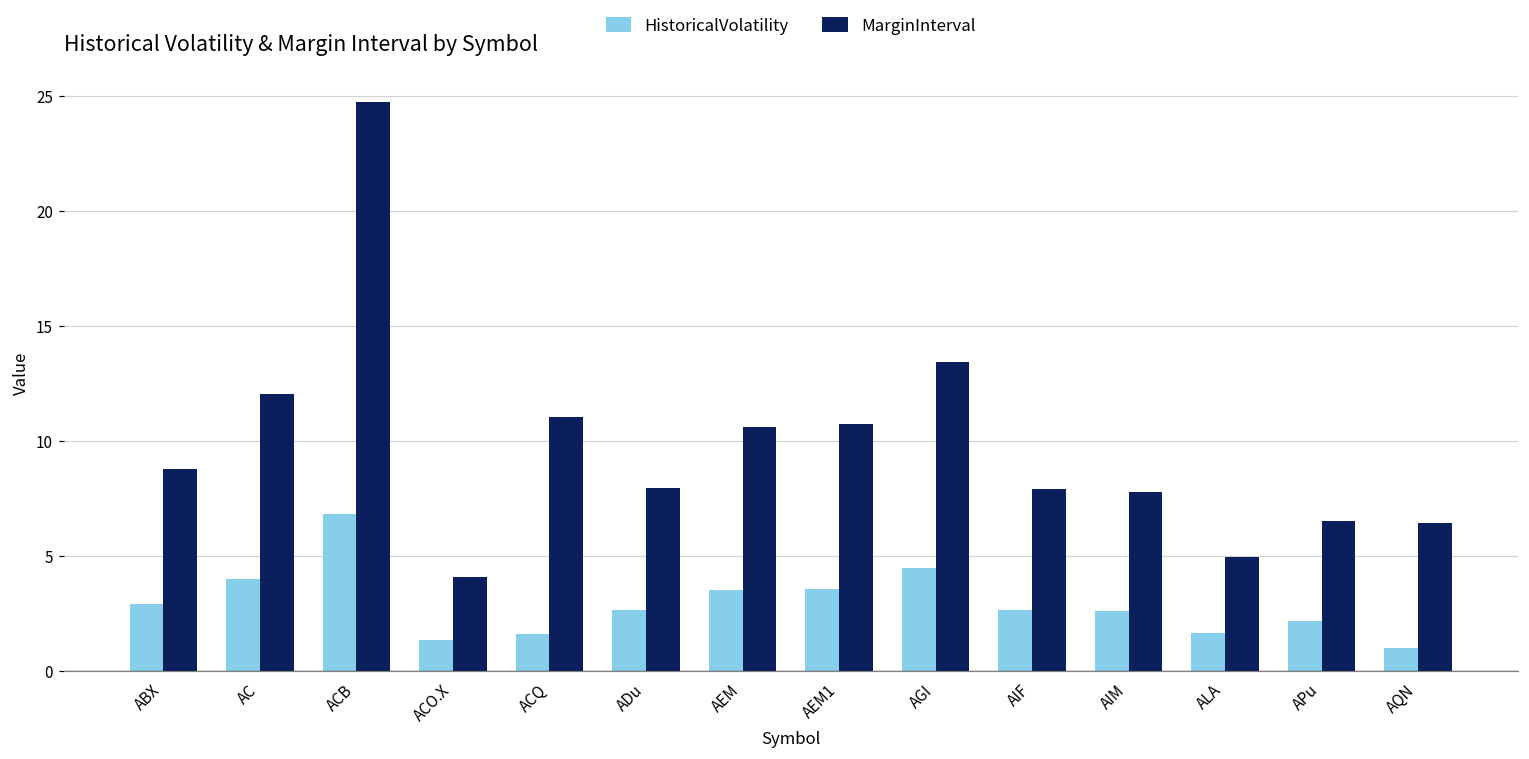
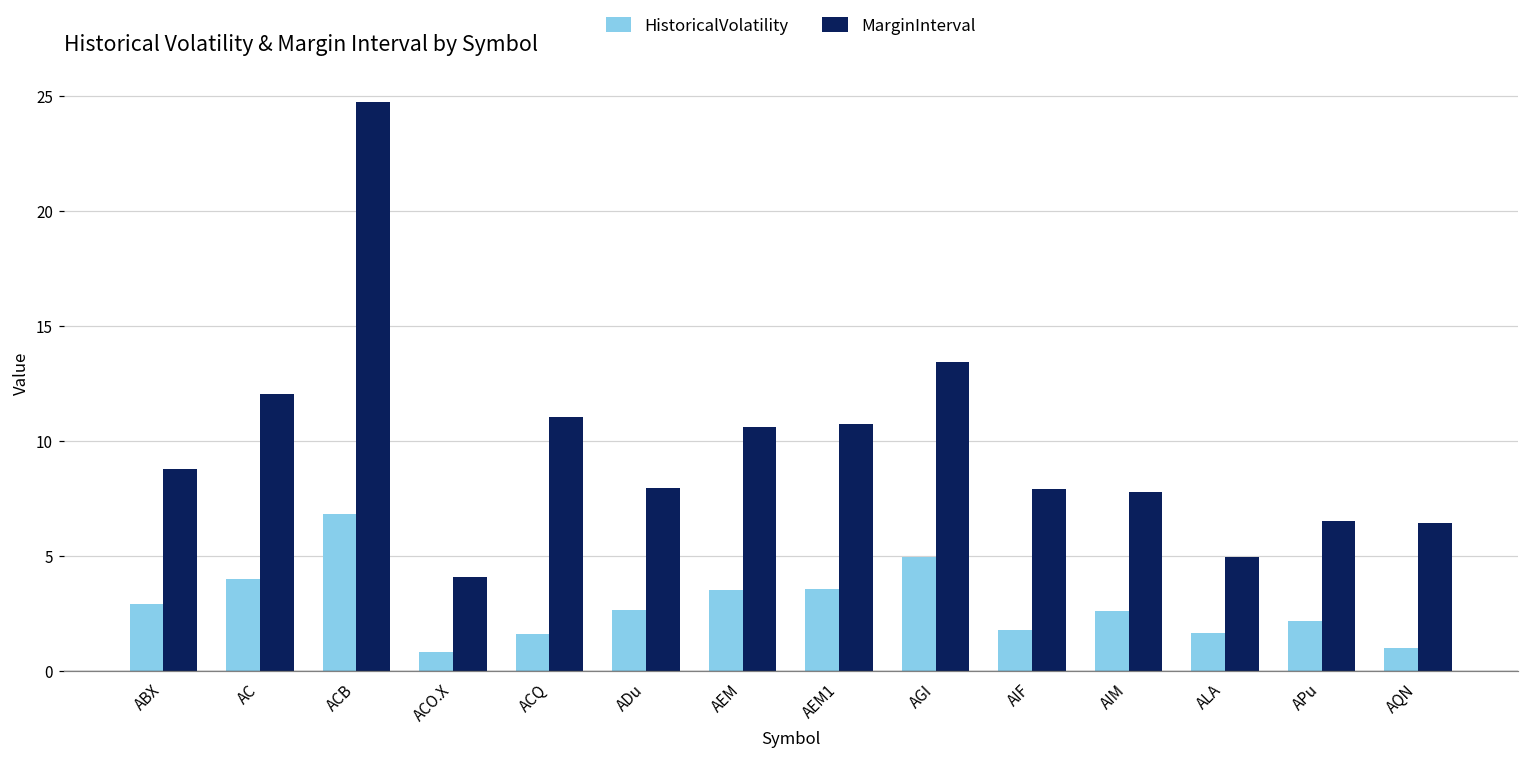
HistoricalVolatility, ACO.X: 1.4 -> 0.8
HistoricalVolatility, AGI: 4.5 -> 5.0
HistoricalVolatility, AIF: 2.6 -> 1.8
